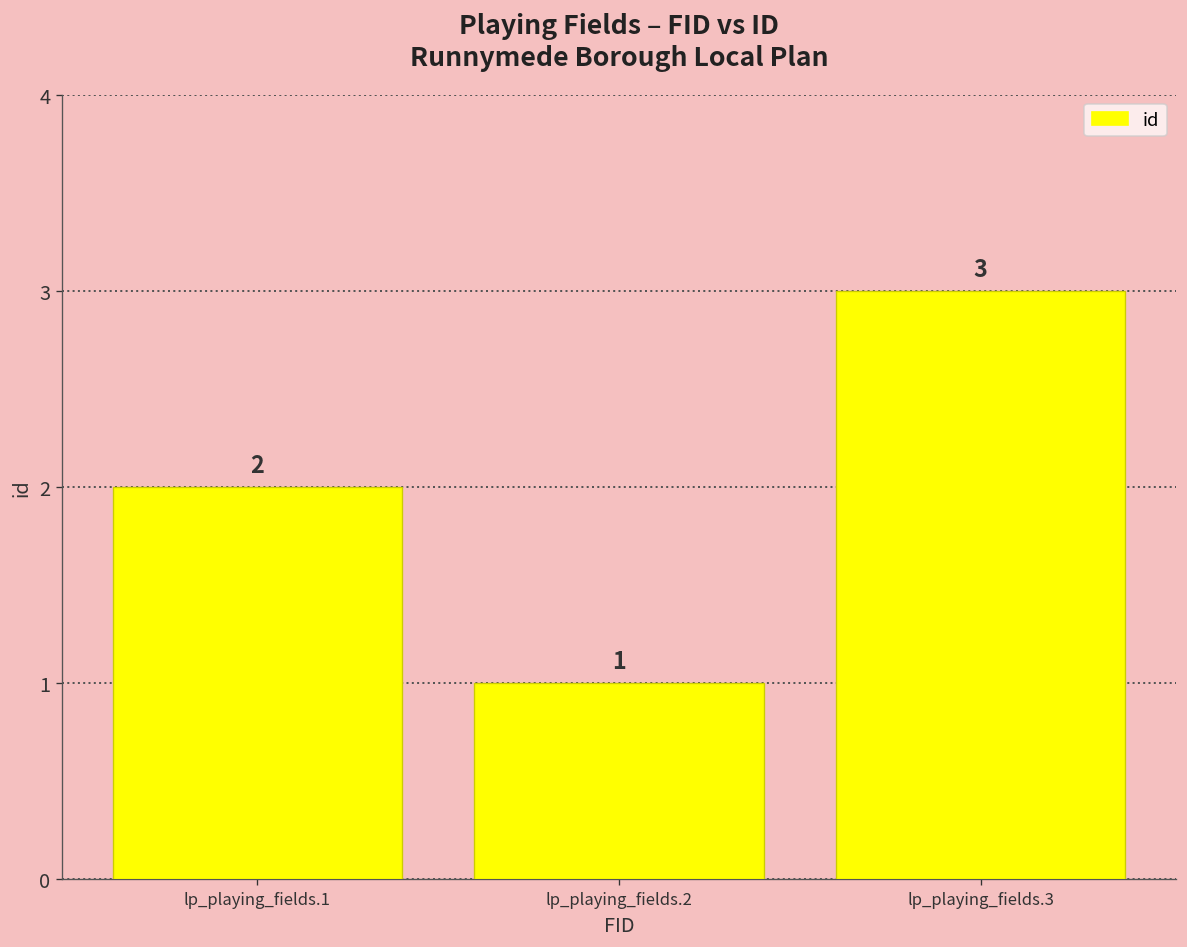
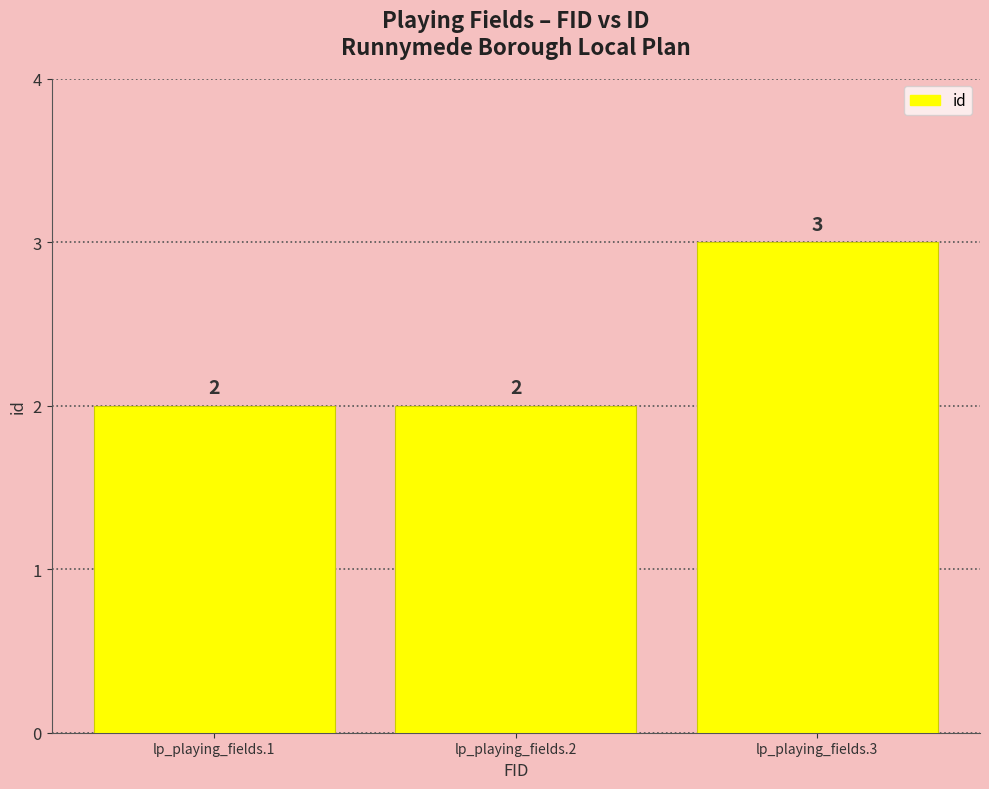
lp_playing_fields.2: 1 -> 2
